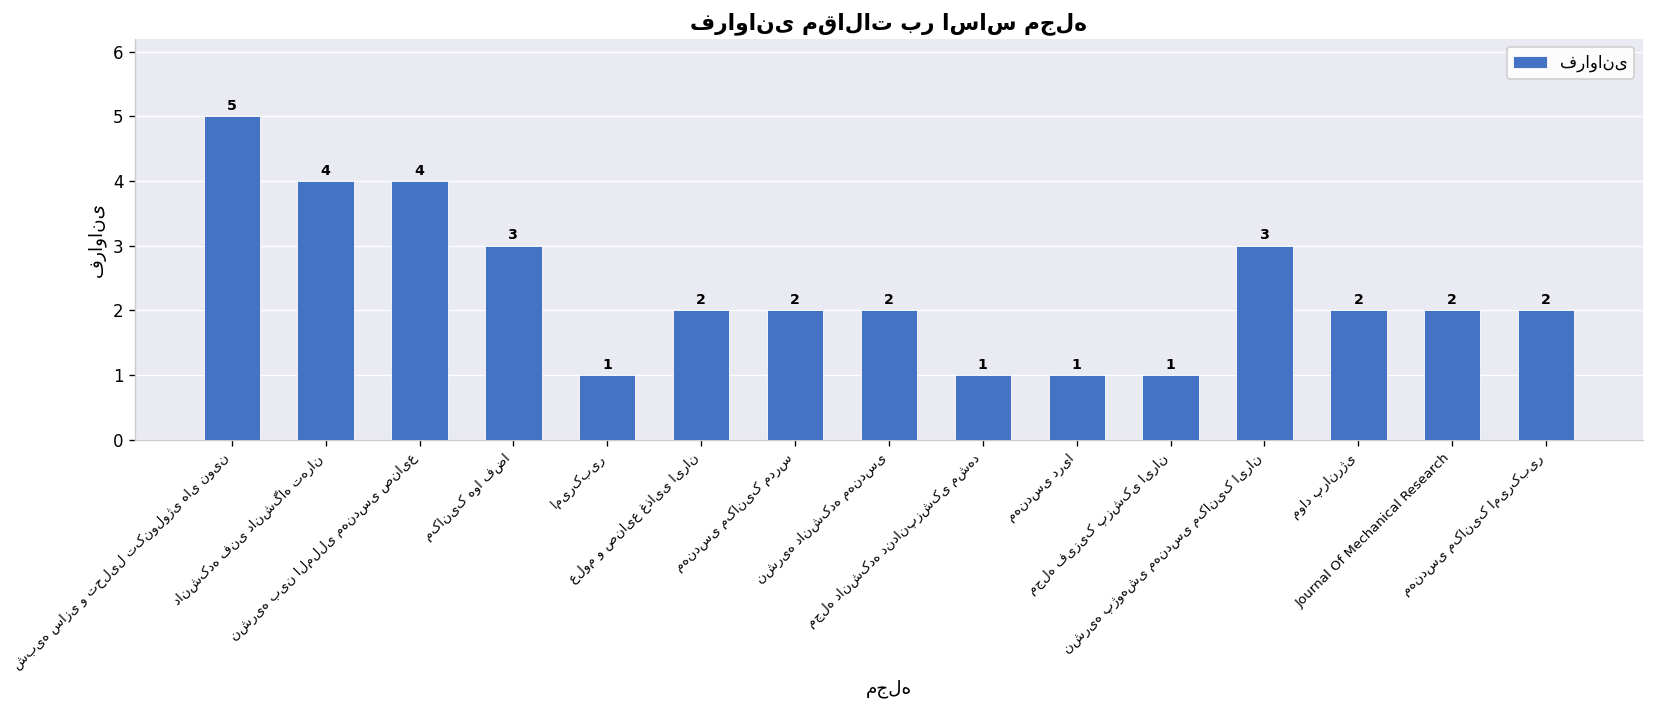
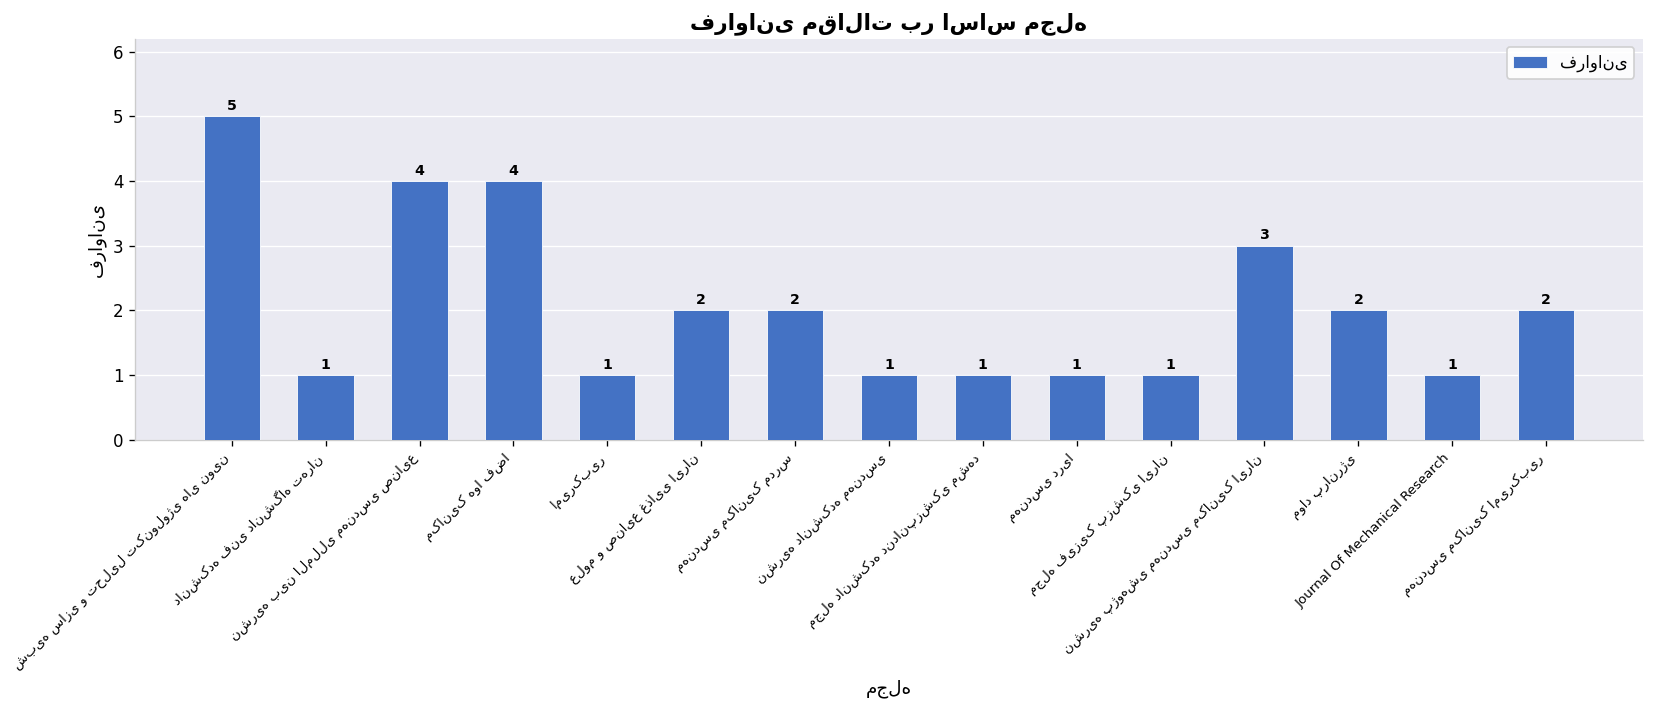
دانشکده فنی دانشگاه تهران: 4 -> 1
مکانیک هوا فضا: 3 -> 4
نشریه دانشکده مهندسی: 2 -> 1
Journal Of Mechanical Research: 2 -> 1
